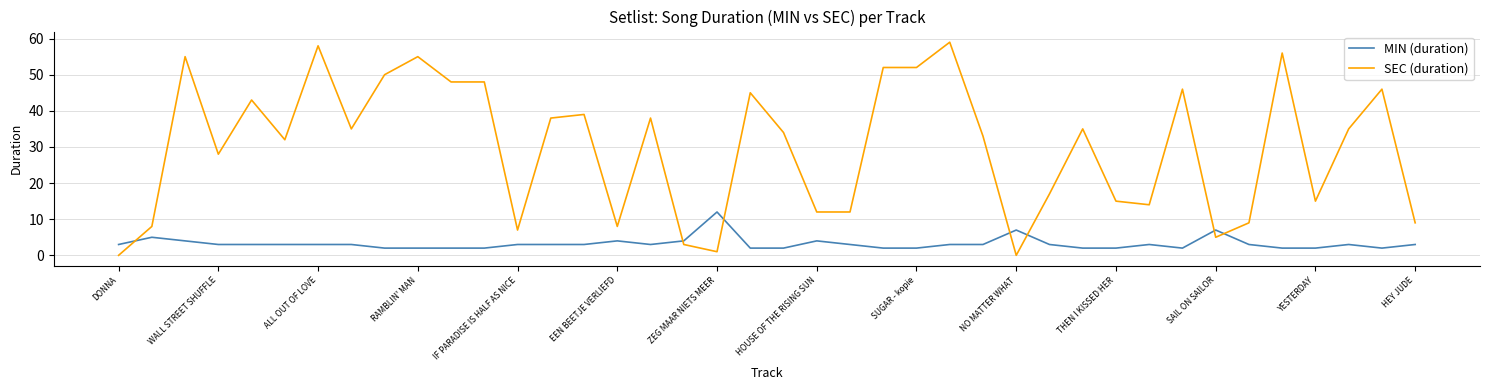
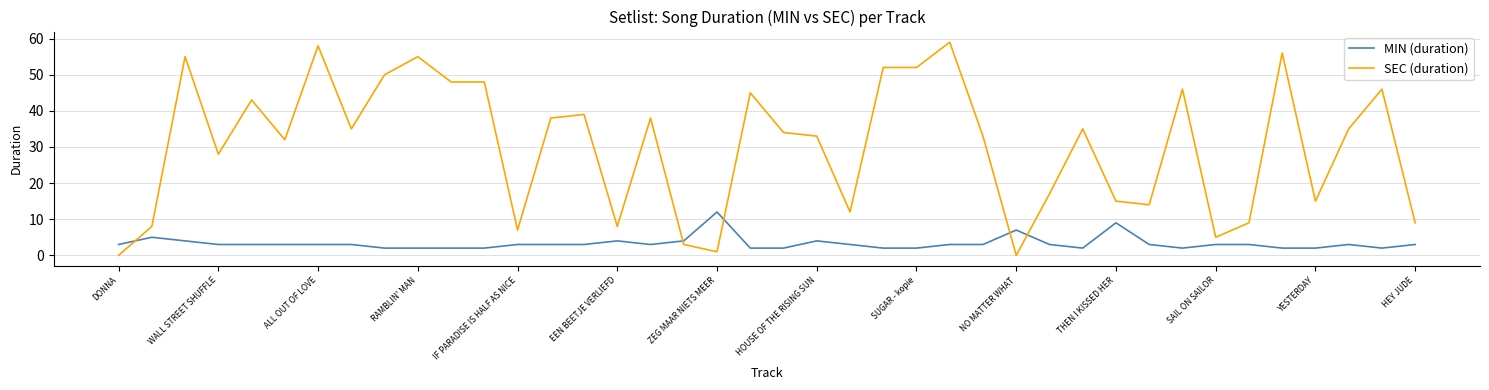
SEC (duration), HOUSE OF THE RISING SUN: 12 -> 33
MIN (duration), THEN I KISSED HER: 2 -> 9
MIN (duration), SAIL ON SAILOR: 7 -> 3
